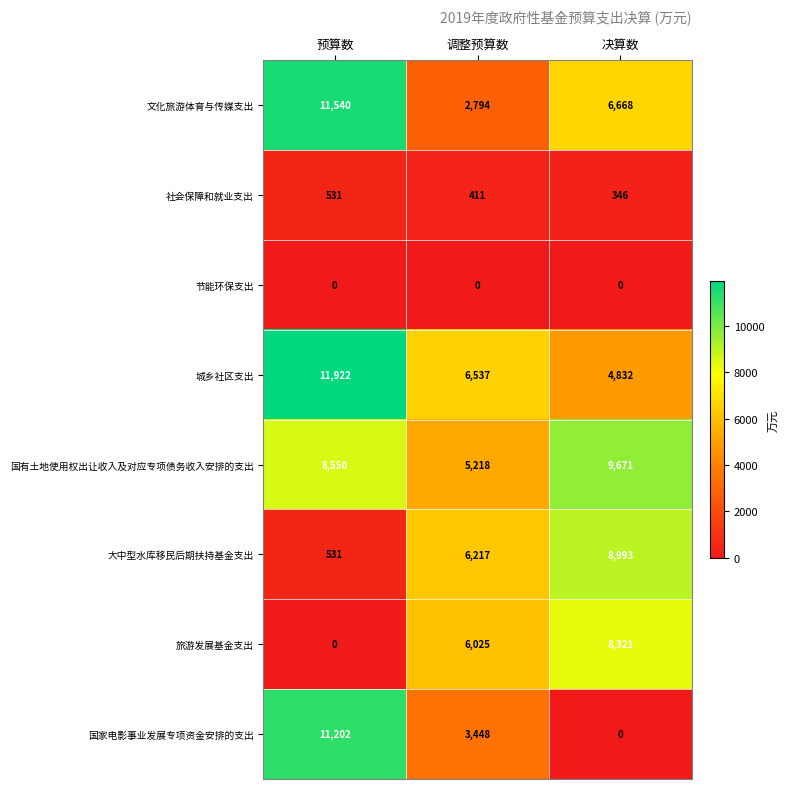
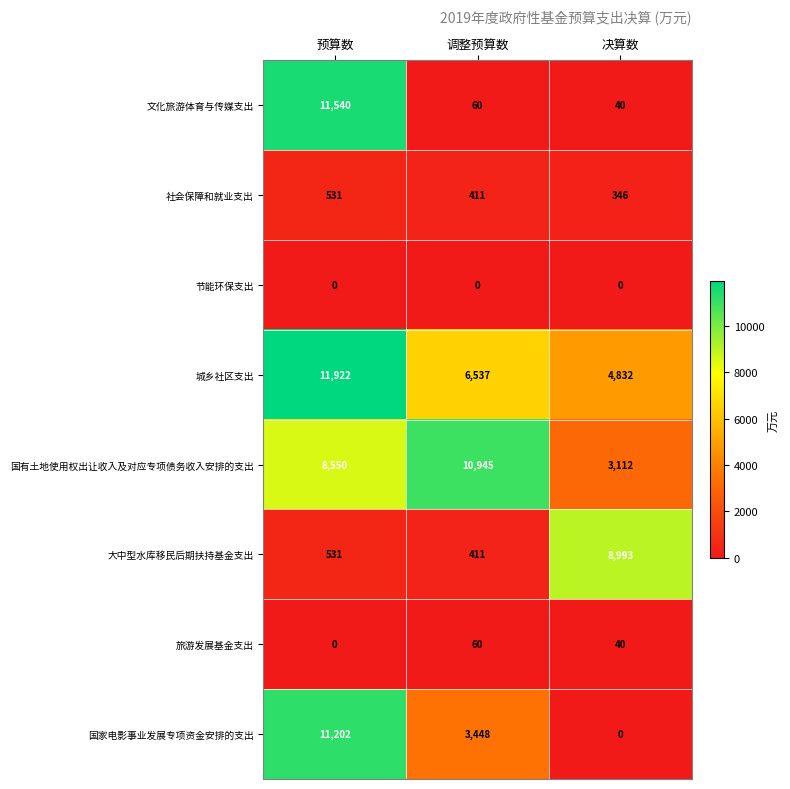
文化旅游体育与传媒支出, 调整预算数: 2,794 -> 60
文化旅游体育与传媒支出, 决算数: 6,668 -> 40
国有土地使用权出让收入及对应专项债务收入安排的支出, 调整预算数: 5,218 -> 10,945
国有土地使用权出让收入及对应专项债务收入安排的支出, 决算数: 9,671 -> 3,112
大中型水库移民后期扶持基金支出, 调整预算数: 6,217 -> 411
旅游发展基金支出, 调整预算数: 6,025 -> 60
旅游发展基金支出, 决算数: 8,321 -> 40
